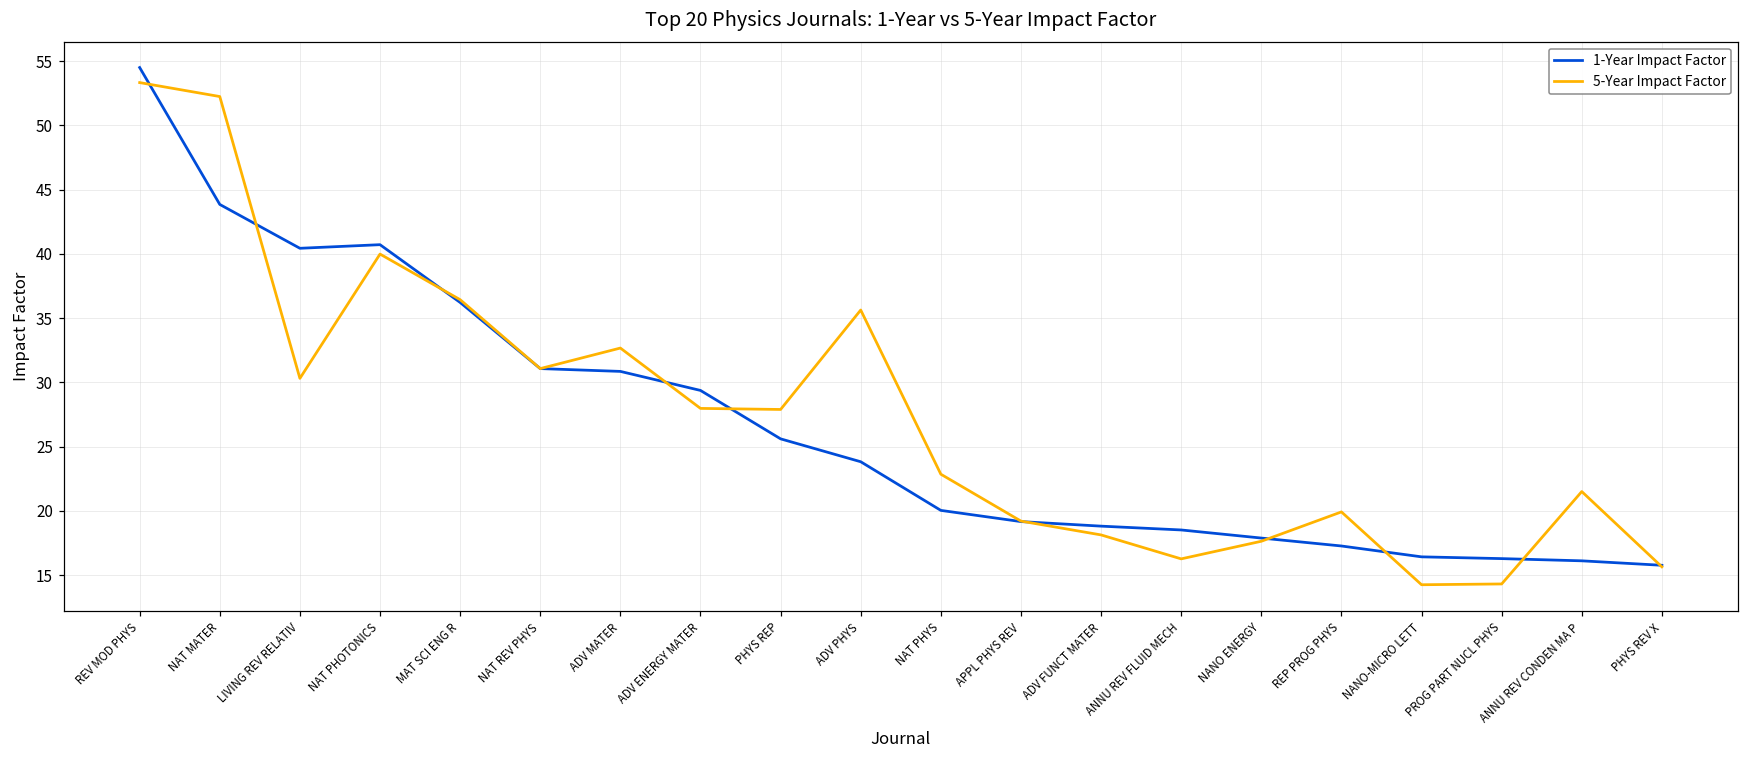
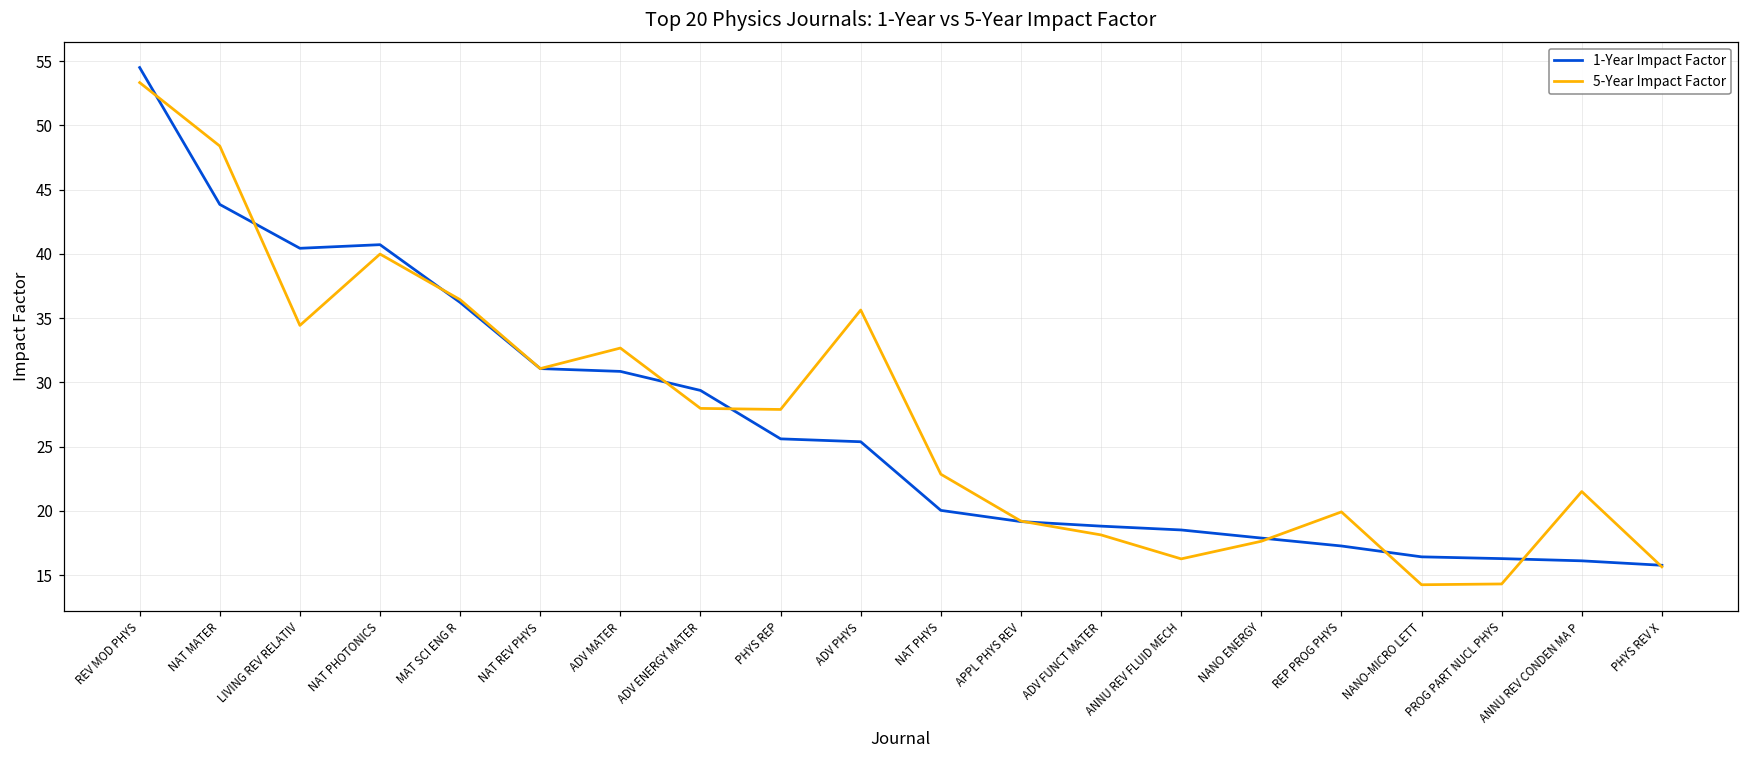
5-Year Impact Factor, NAT MATER: 52.2 -> 48.4
5-Year Impact Factor, LIVING REV RELATIV: 30.3 -> 34.4
1-Year Impact Factor, ADV PHYS: 23.8 -> 25.4
